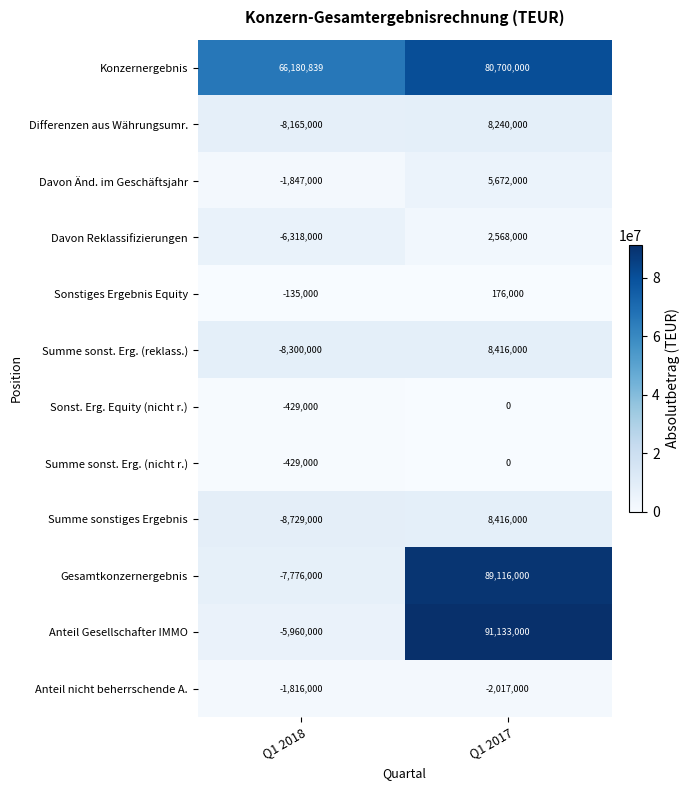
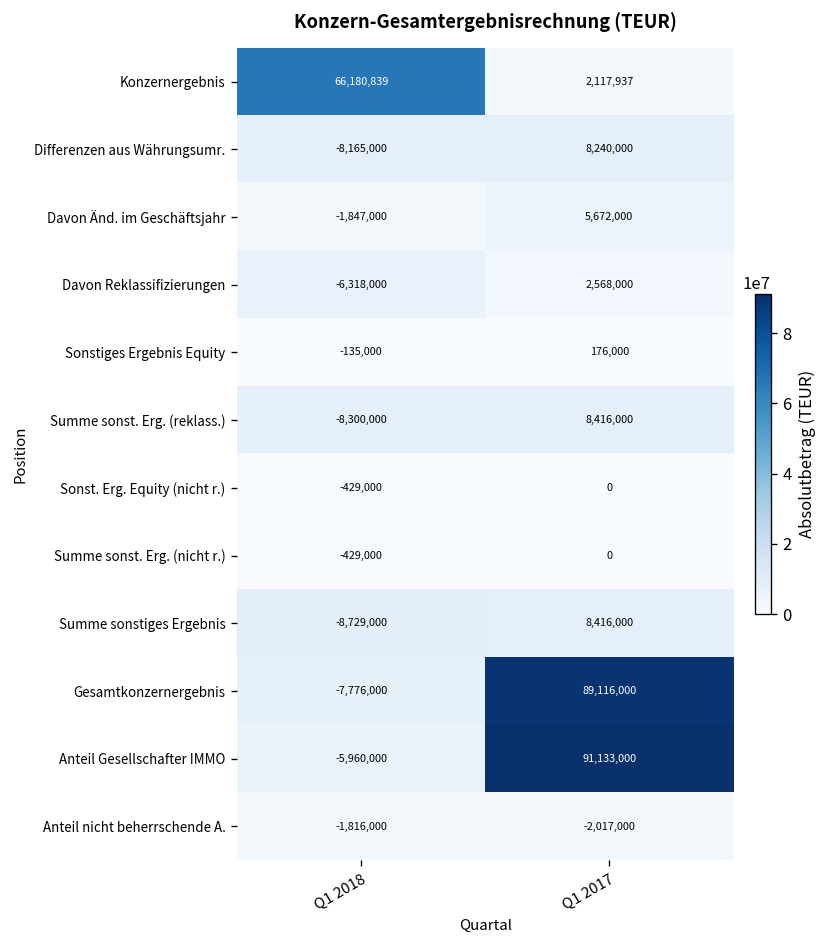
Konzernergebnis, Q1 2017: 80,700,000 -> 2,117,937
